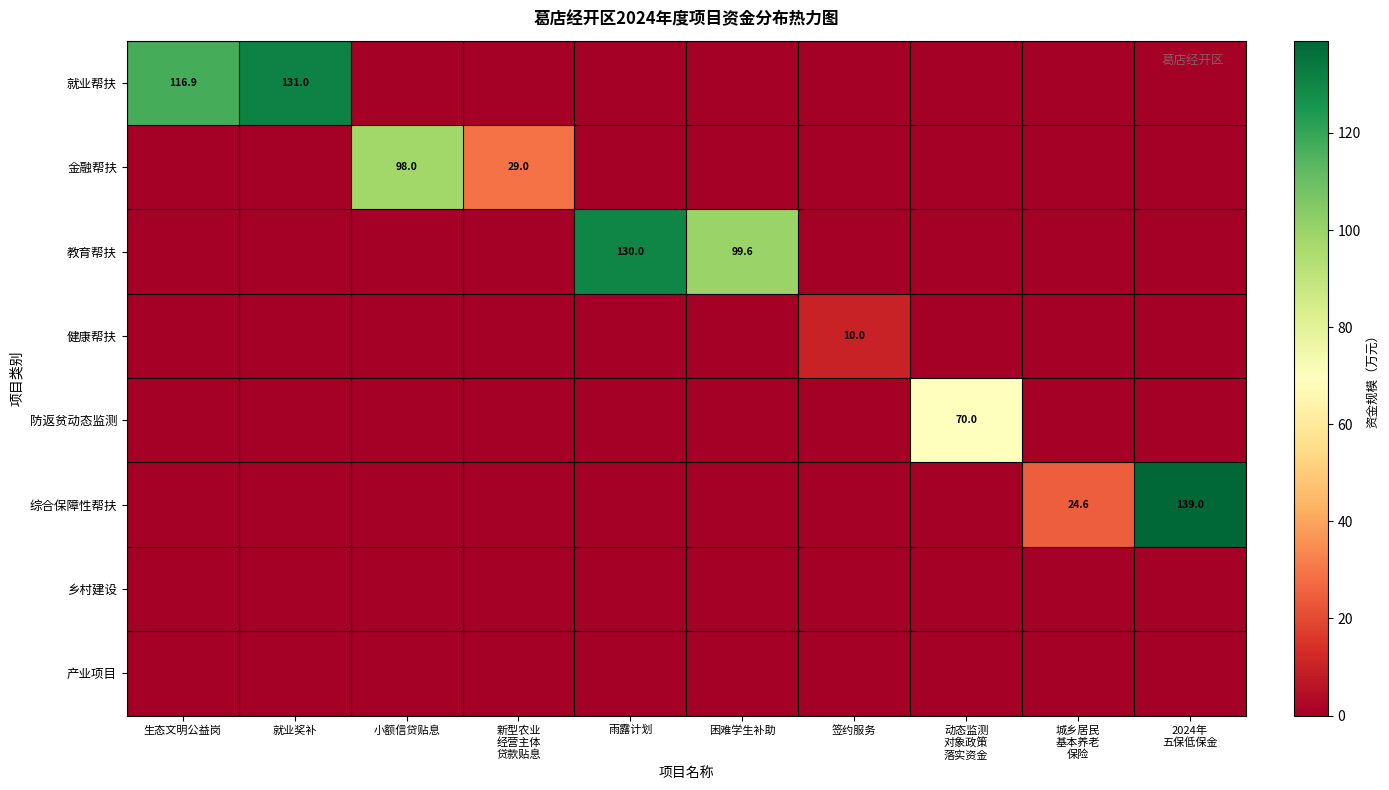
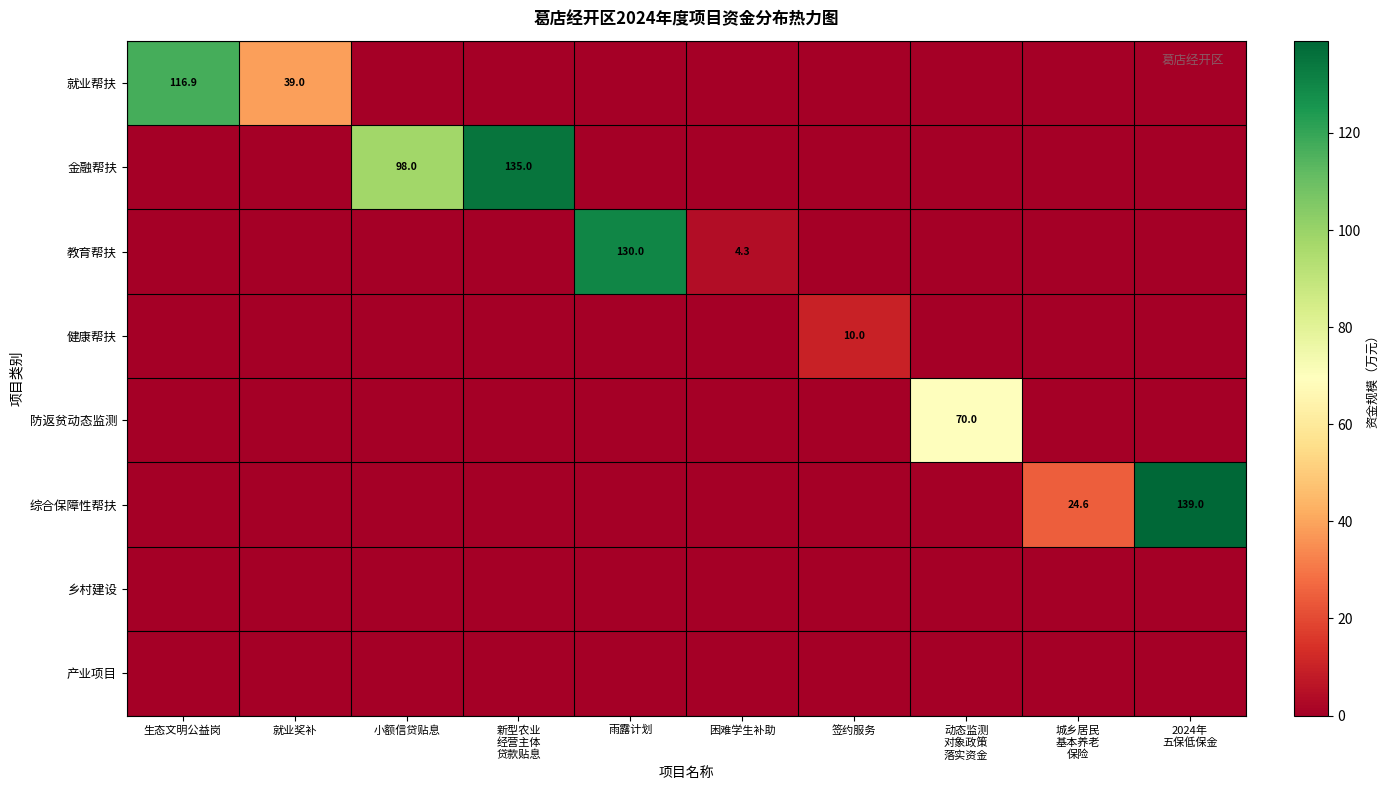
就业帮扶, 就业奖补: 131.0 -> 39.0
金融帮扶, 新型农业 经营主体 贷款贴息: 29.0 -> 135.0
教育帮扶, 困难学生补助: 99.6 -> 4.3
